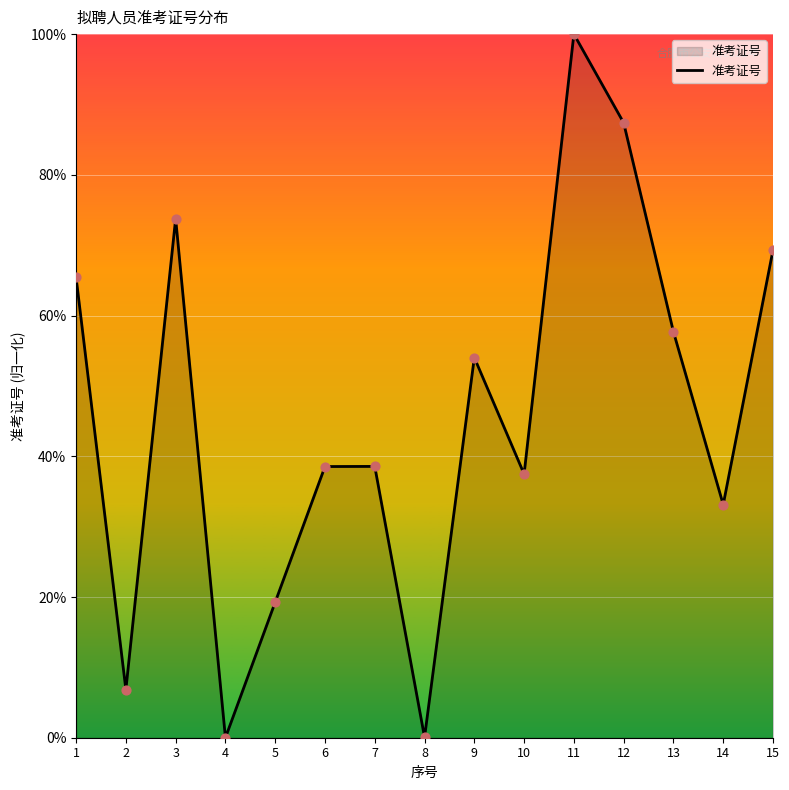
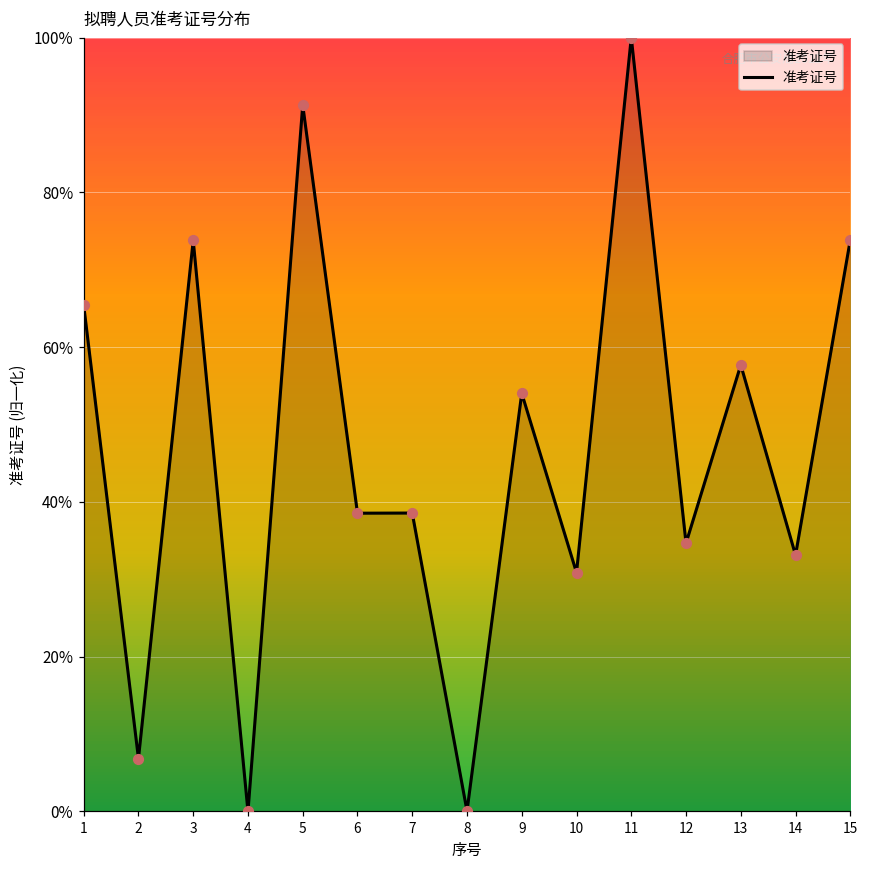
5: 19% -> 91%
10: 37% -> 31%
12: 87% -> 35%
15: 69% -> 74%
